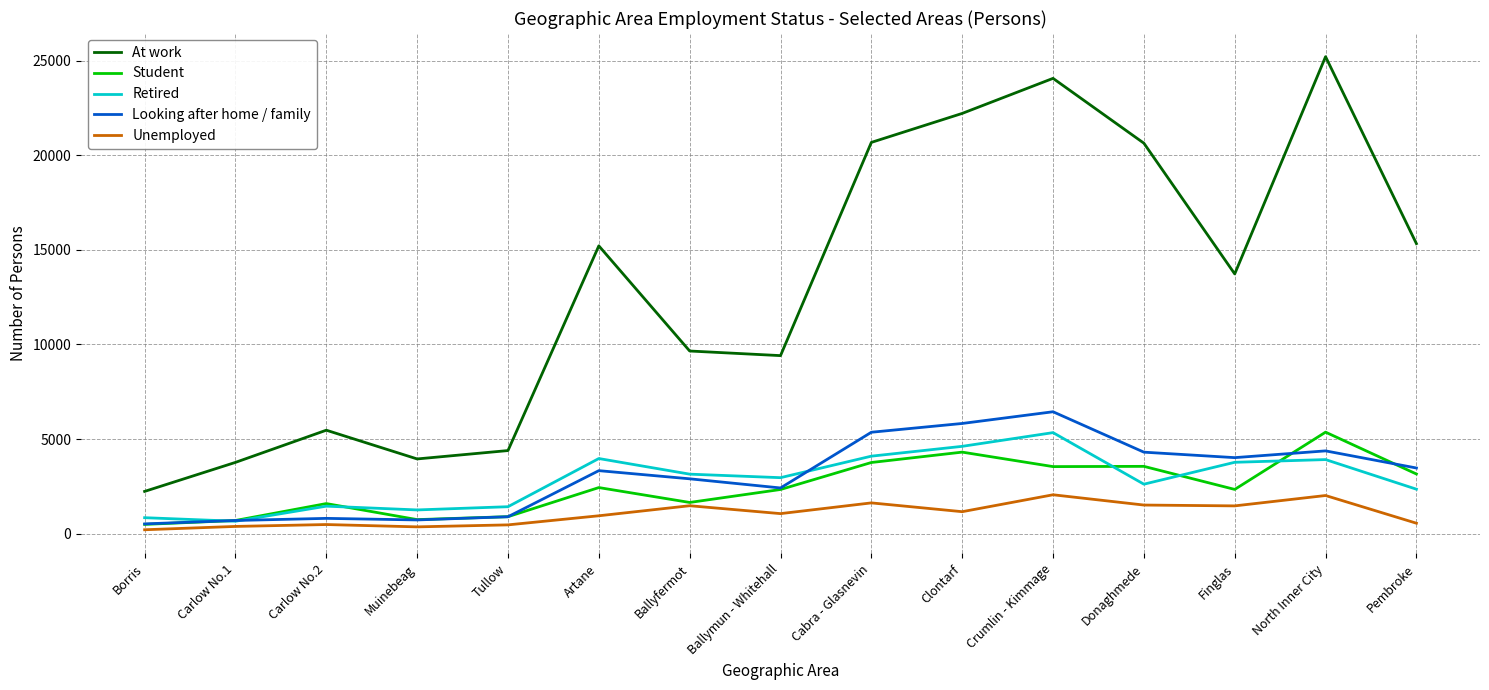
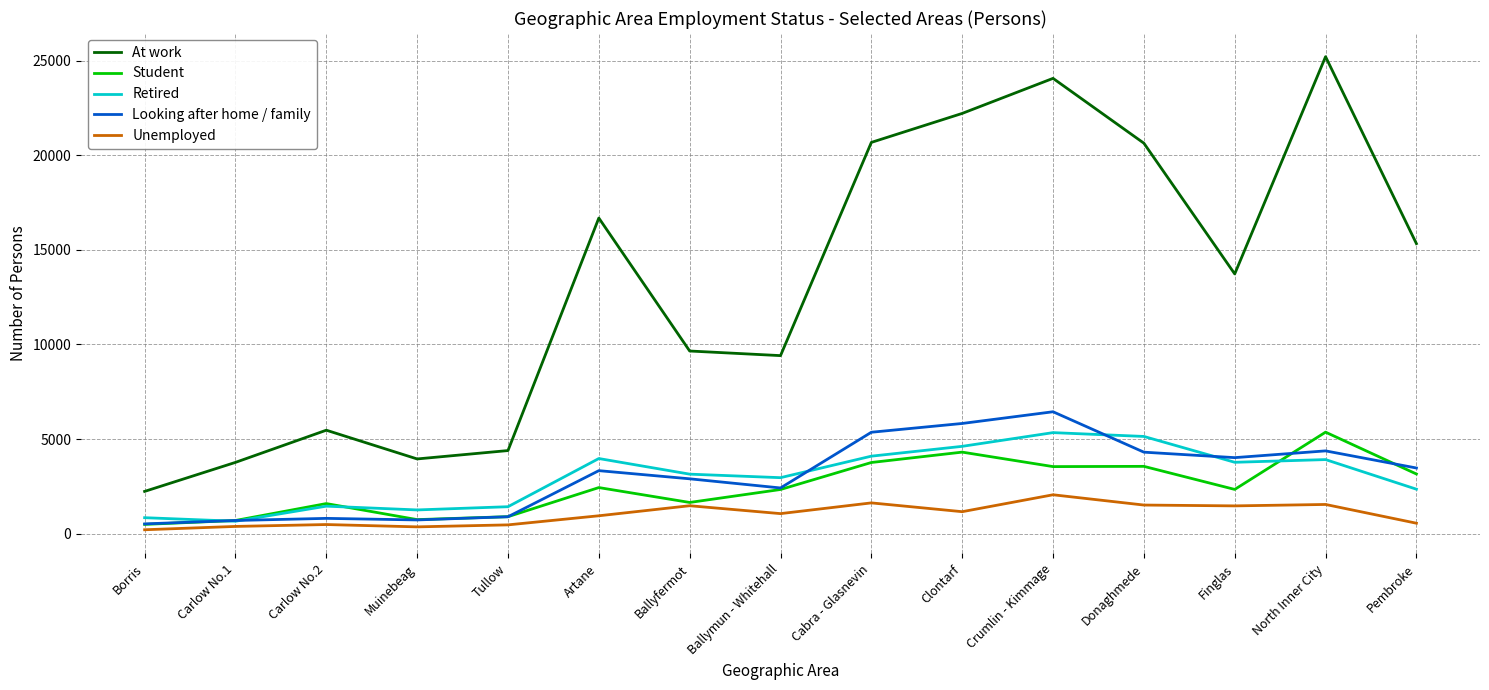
At work, Artane: 15200 -> 16700
Retired, Donaghmede: 2600 -> 5100
Unemployed, North Inner City: 2000 -> 1500
